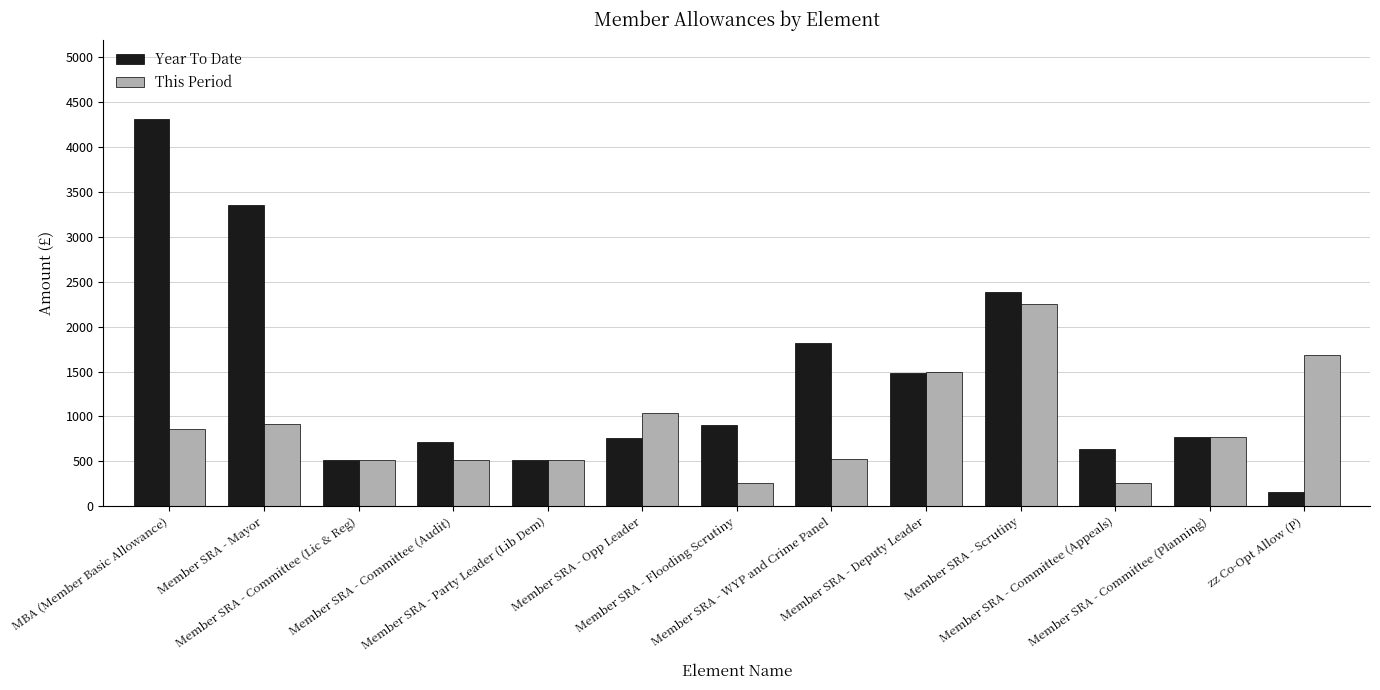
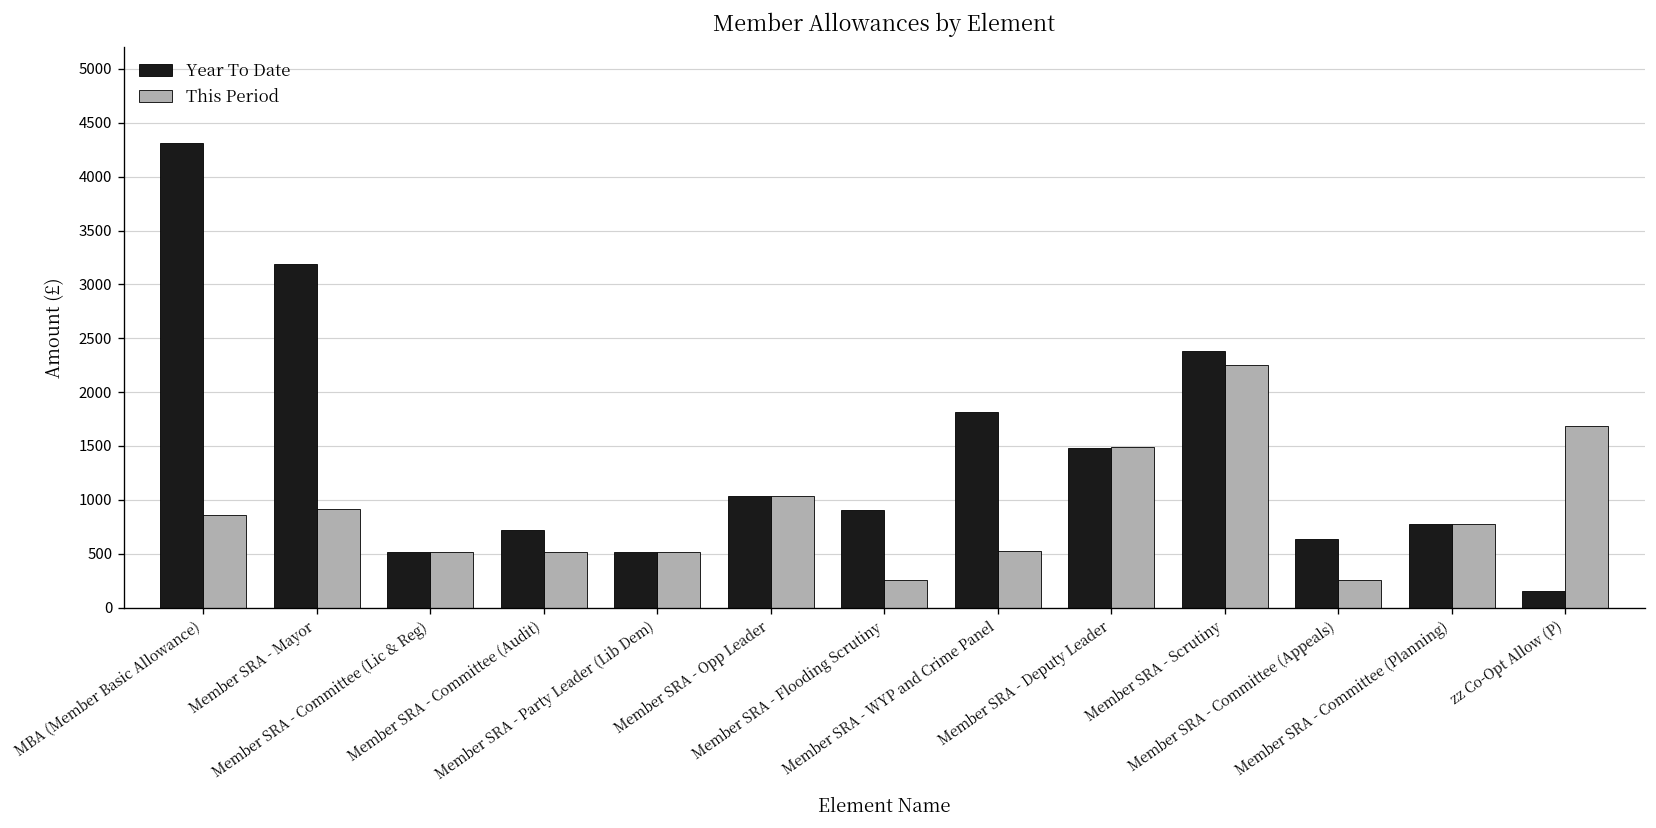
Year To Date, Member SRA - Mayor: 3400 -> 3200
Year To Date, Member SRA - Opp Leader: 800 -> 1000
